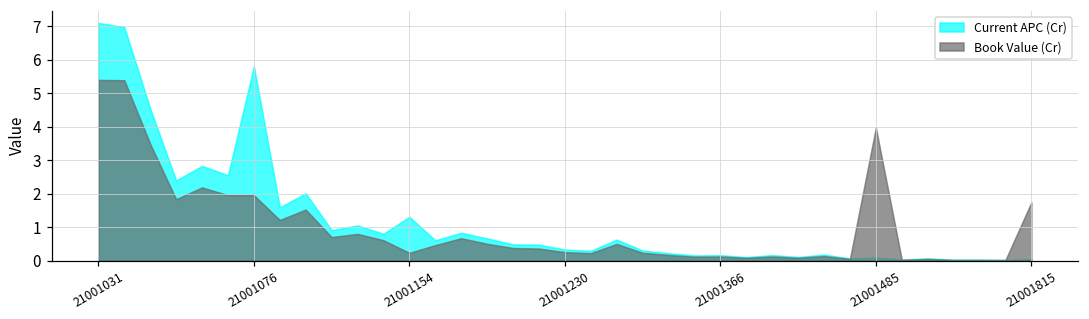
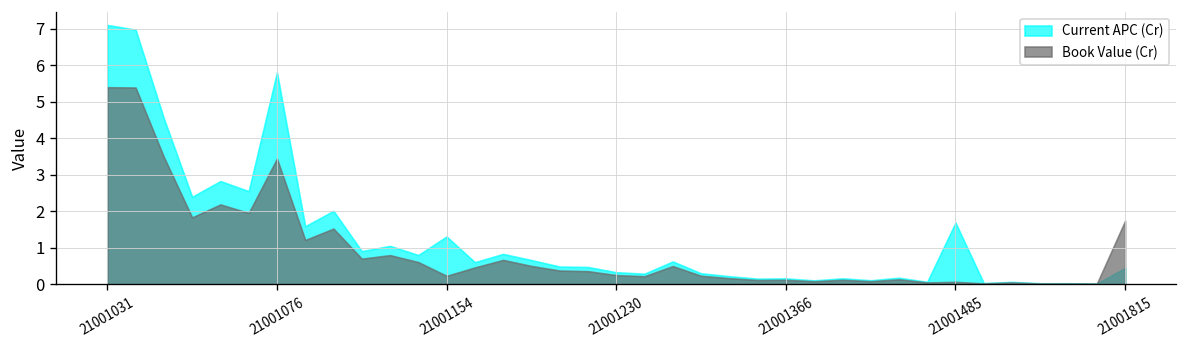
Book Value (Cr), 21001076: 2.0 -> 3.4
Current APC (Cr), 21001485: 0.1 -> 1.7
Book Value (Cr), 21001485: 4.0 -> 0.1
Current APC (Cr), 21001815: 0.0 -> 0.4
